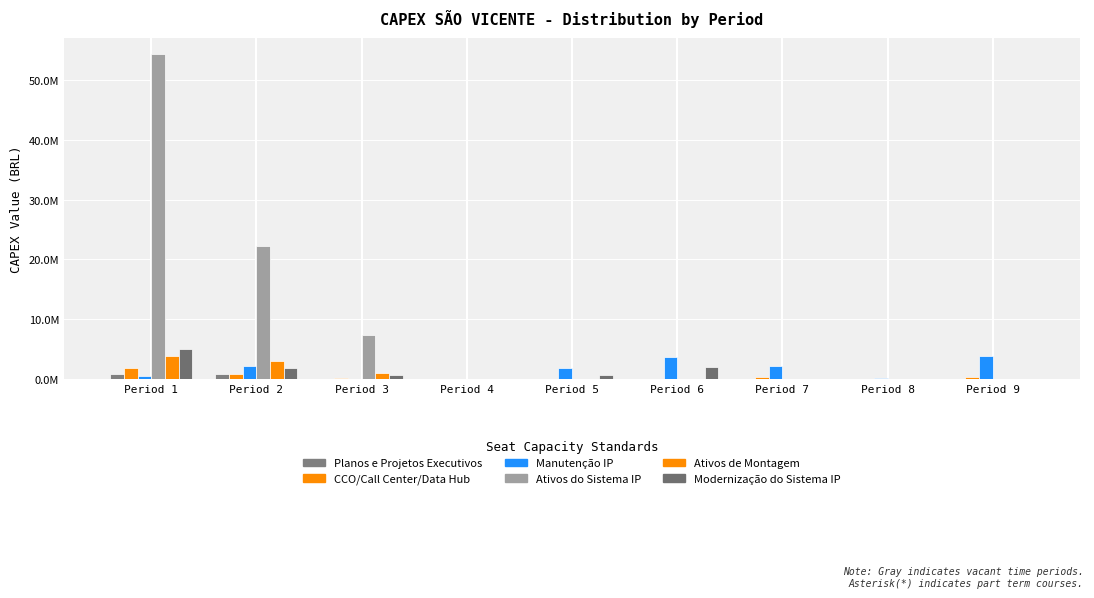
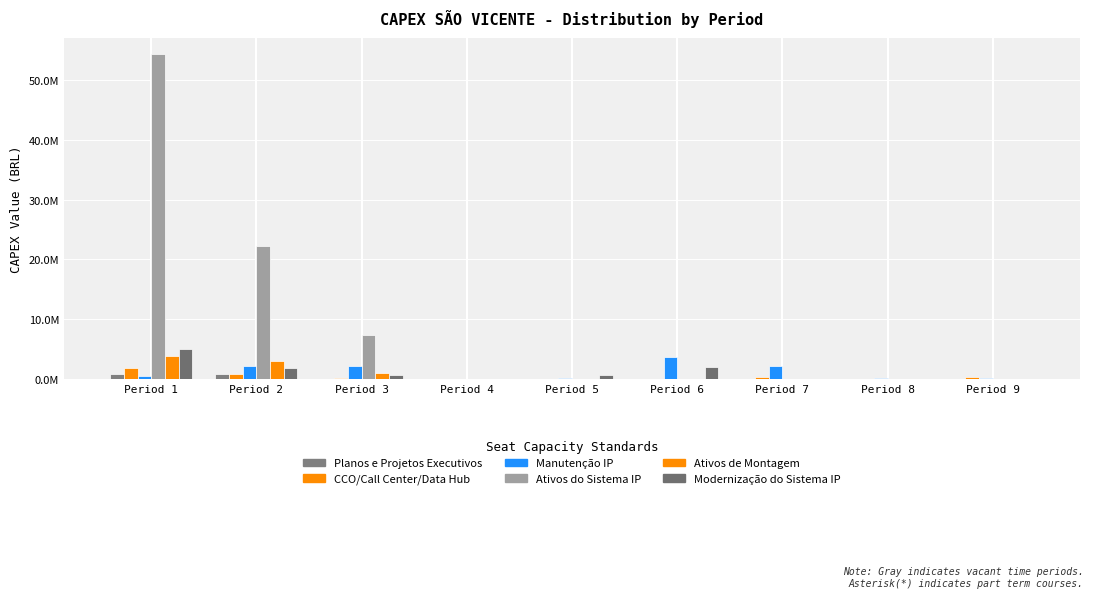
Manutenção IP, Period 3: 0 -> 2000000
Manutenção IP, Period 5: 2000000 -> 0
Manutenção IP, Period 9: 4000000 -> 0
